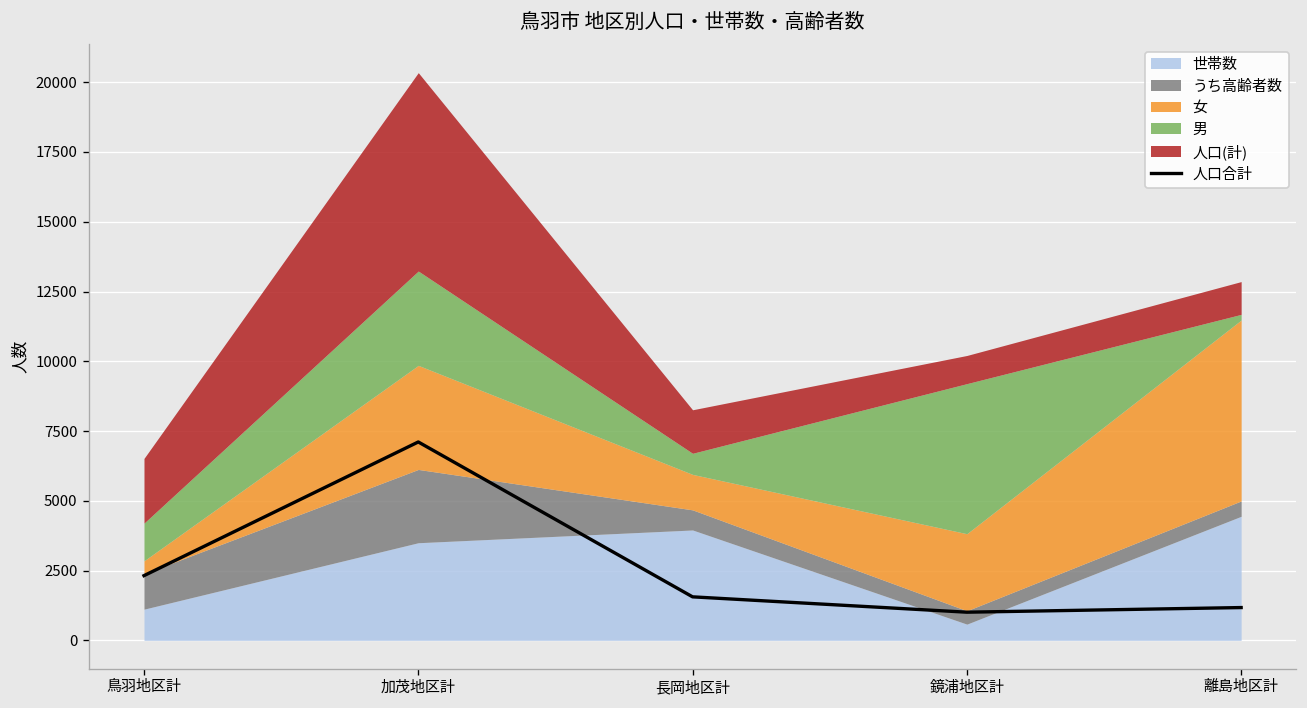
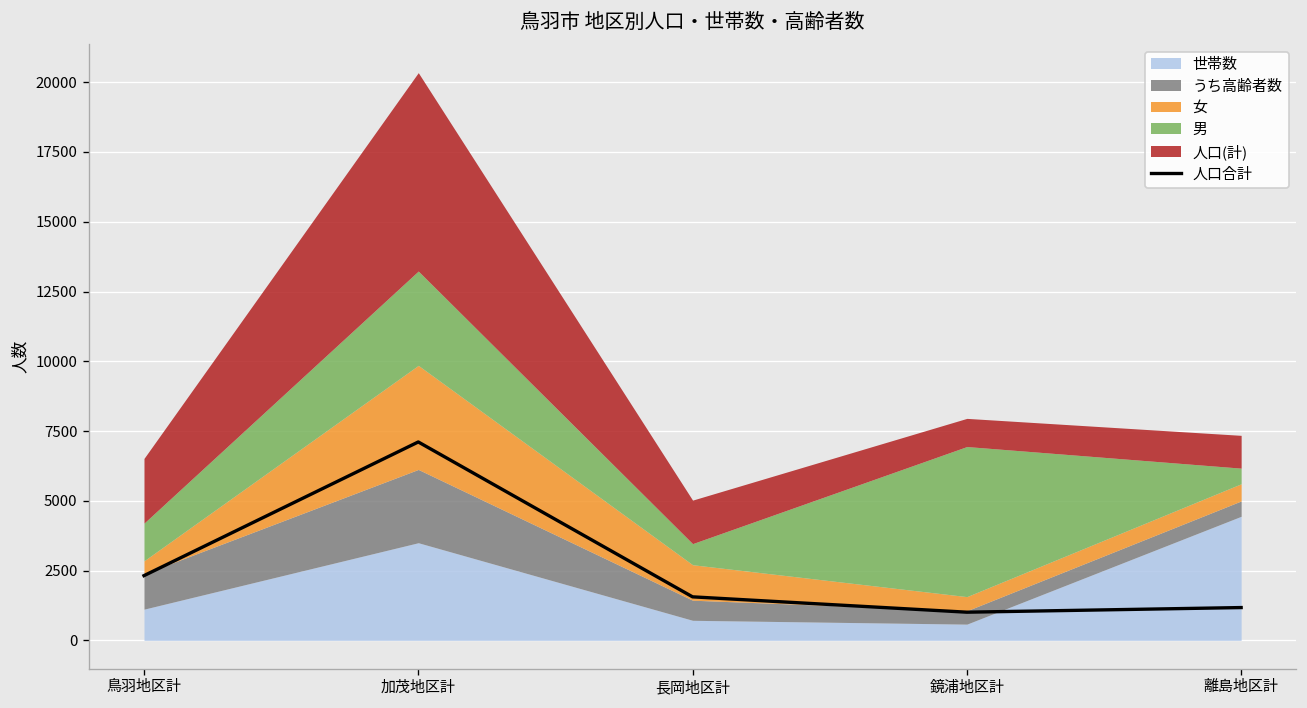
世帯数, 長岡地区計: 4000 -> 700
女, 鏡浦地区計: 2800 -> 500
女, 離島地区計: 6500 -> 600
男, 離島地区計: 200 -> 600
